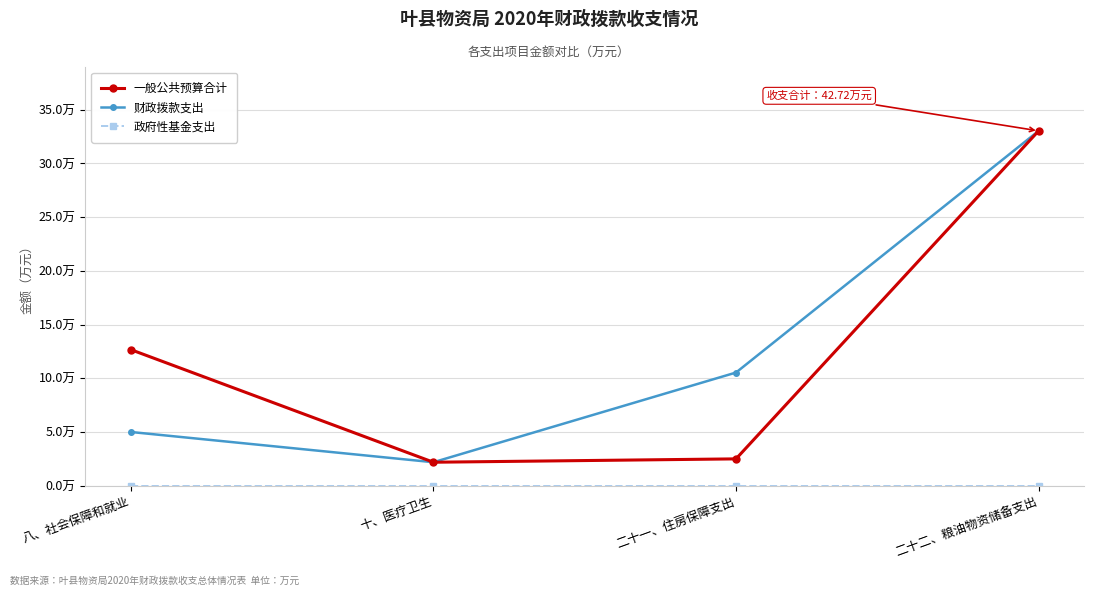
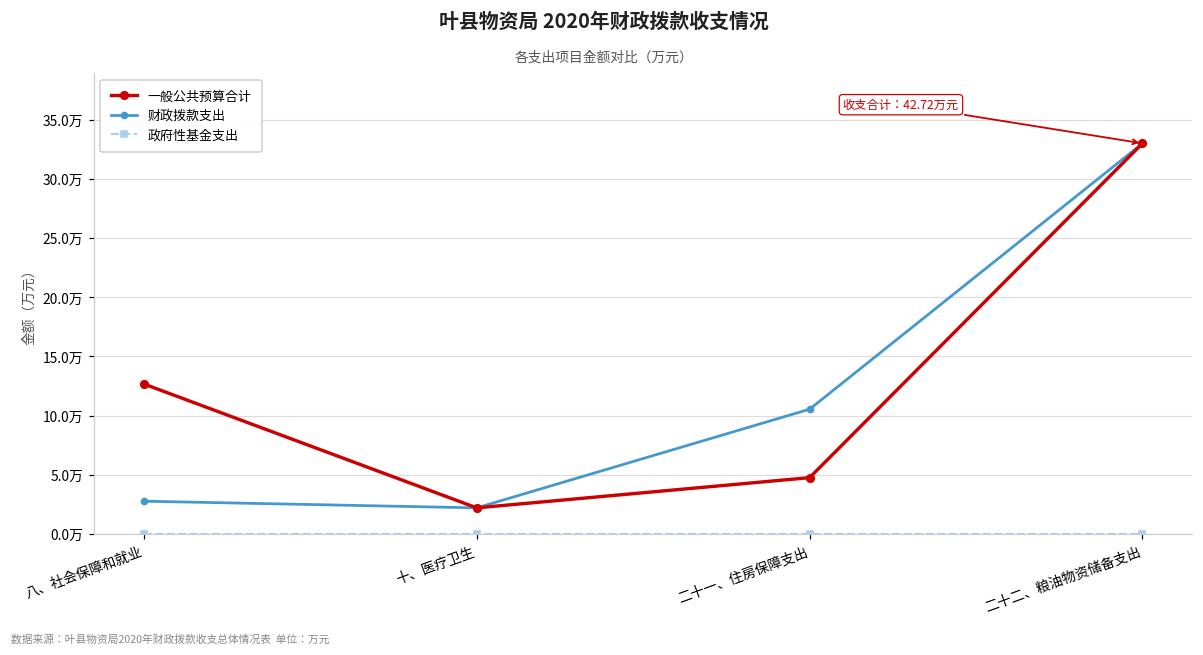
财政拨款支出, 八、社会保障和就业: 5.0万 -> 2.8万
一般公共预算合计, 二十一、住房保障支出: 2.5万 -> 4.7万
